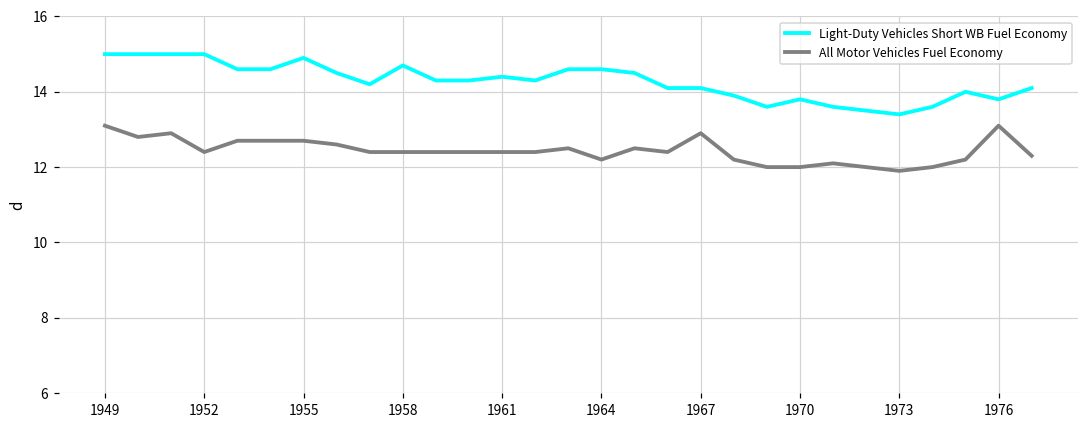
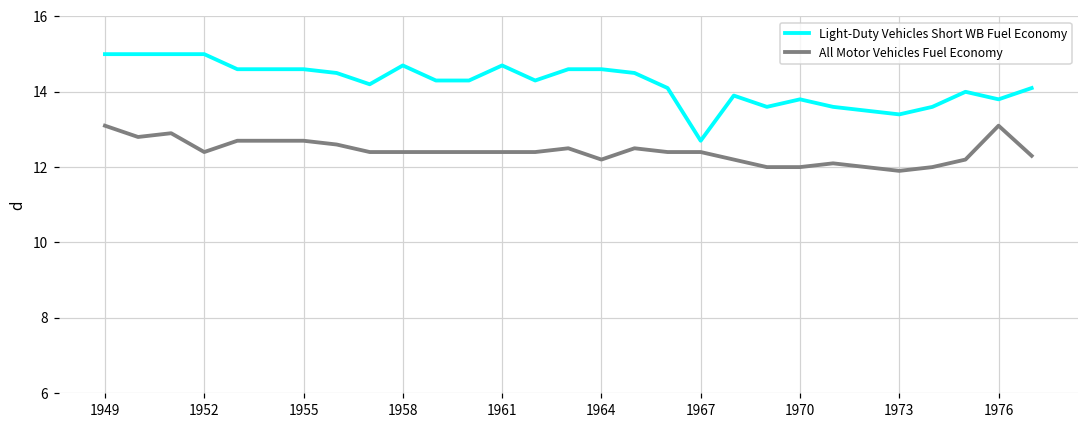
Light-Duty Vehicles Short WB Fuel Economy, 1955: 14.9 -> 14.6
Light-Duty Vehicles Short WB Fuel Economy, 1961: 14.4 -> 14.7
Light-Duty Vehicles Short WB Fuel Economy, 1967: 14.1 -> 12.7
All Motor Vehicles Fuel Economy, 1967: 12.9 -> 12.4
